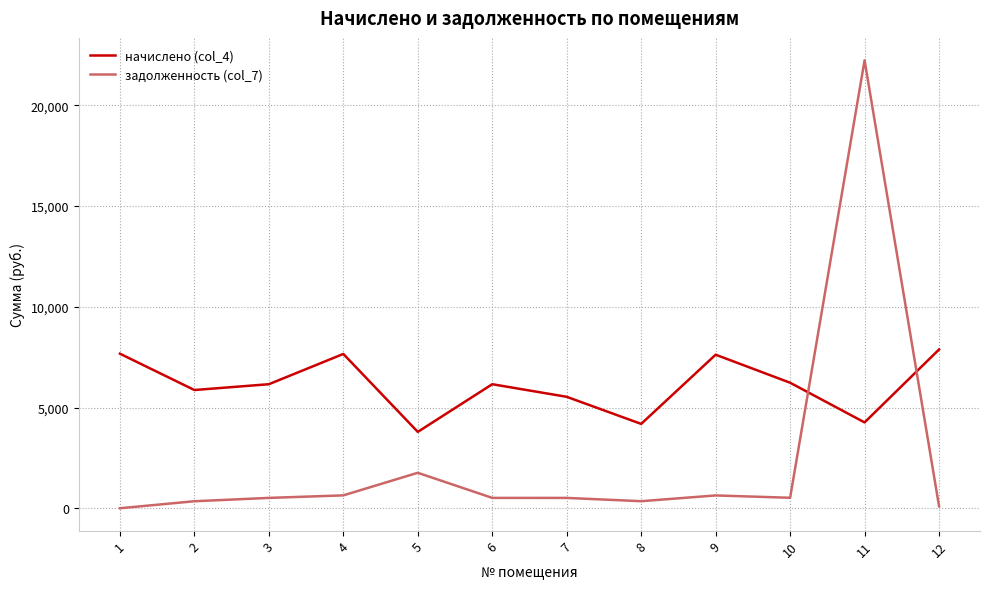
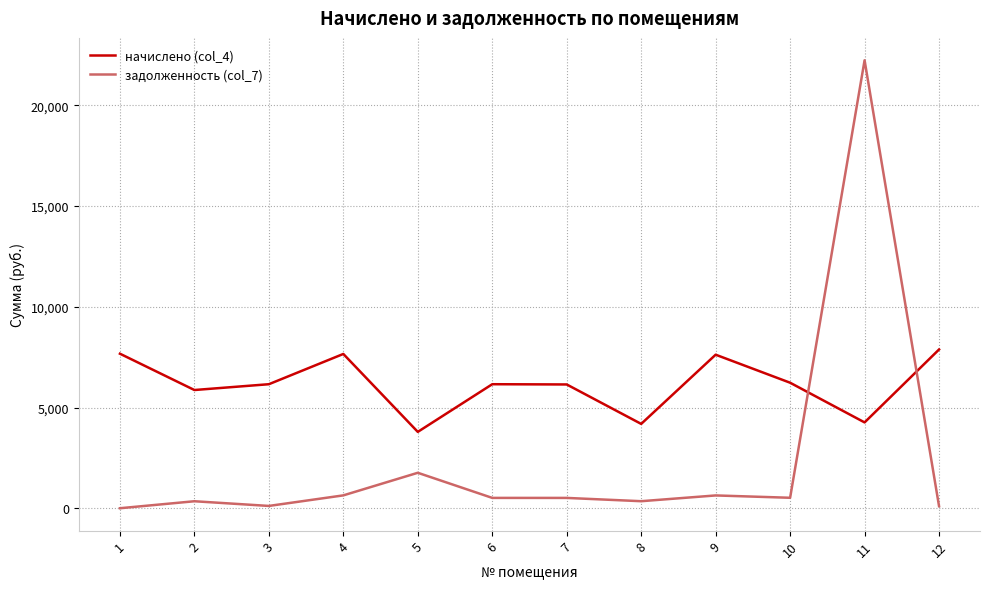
задолженность (col_7), 3: 500 -> 100
начислено (col_4), 7: 5,500 -> 6,100
